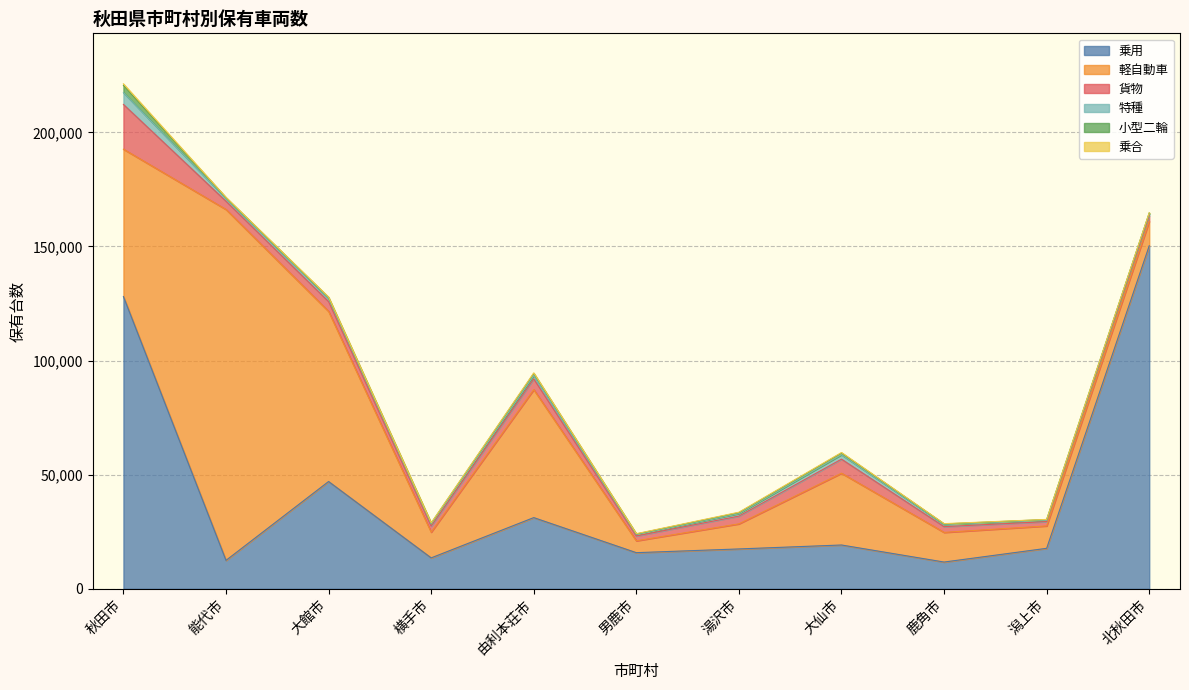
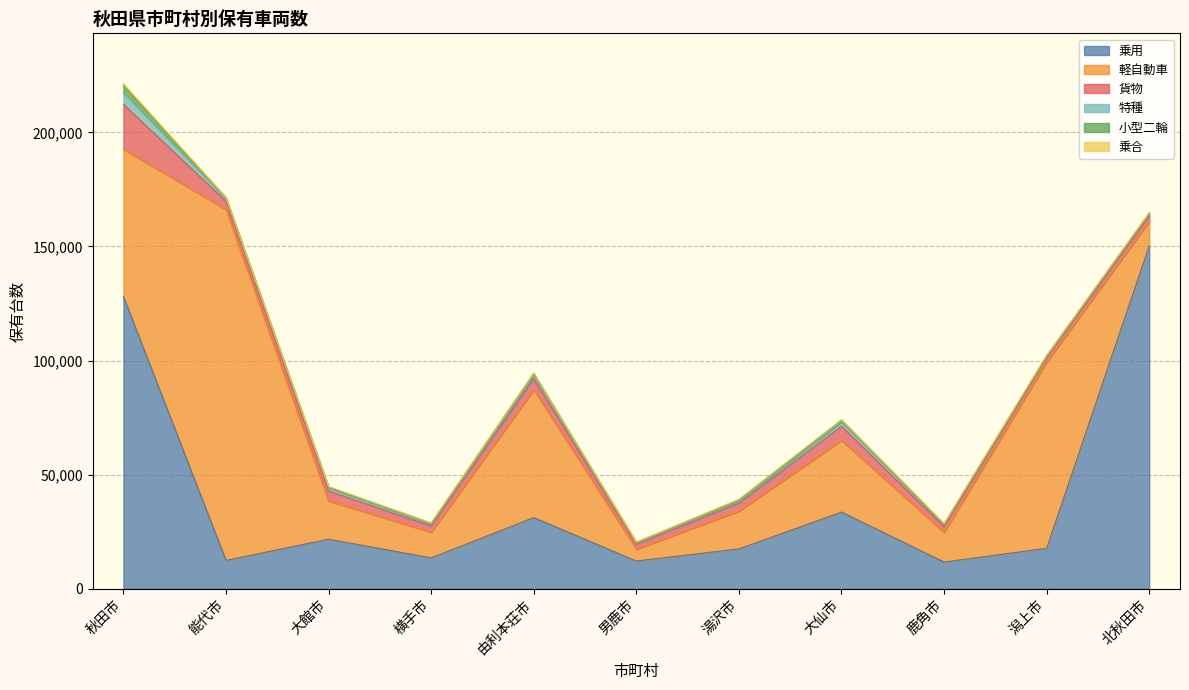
乗用, 大館市: 47,000 -> 22,000
軽自動車, 大館市: 75,000 -> 17,000
乗用, 男鹿市: 16,000 -> 12,000
軽自動車, 湯沢市: 11,000 -> 17,000
乗用, 大仙市: 19,000 -> 34,000
軽自動車, 潟上市: 10,000 -> 82,000
